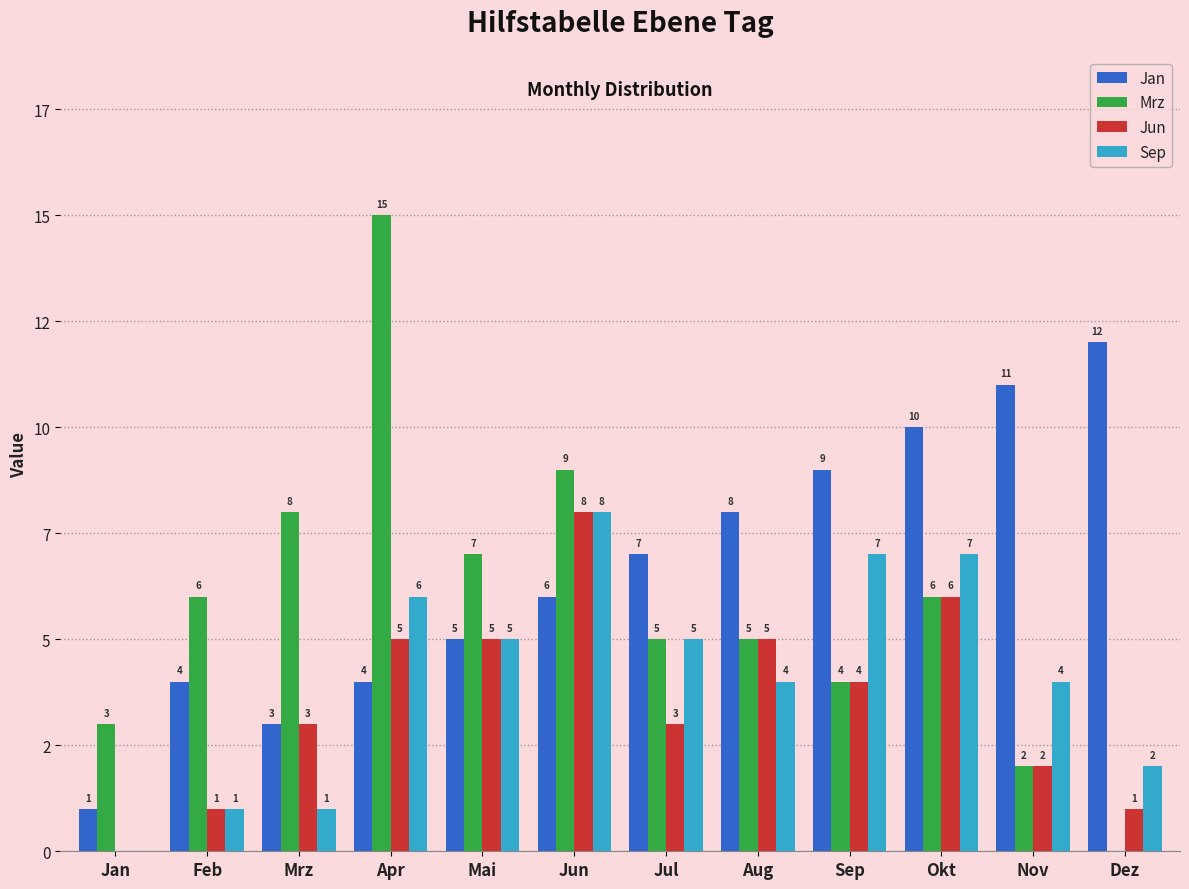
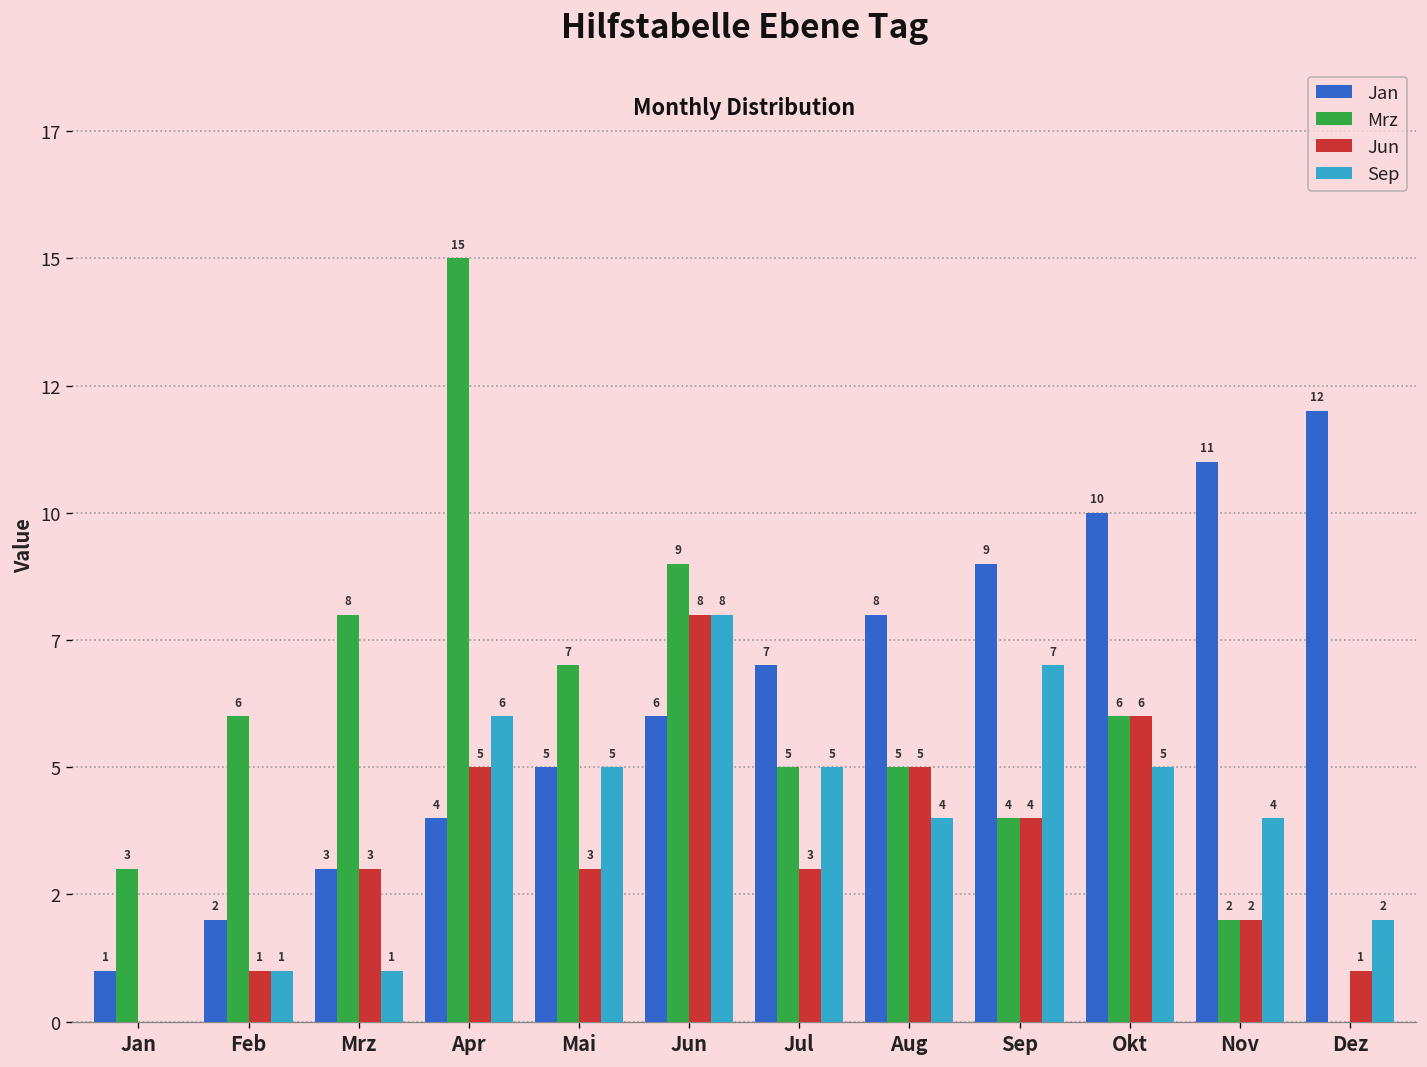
Jan, Feb: 4 -> 2
Jun, Mai: 5 -> 3
Sep, Okt: 7 -> 5
